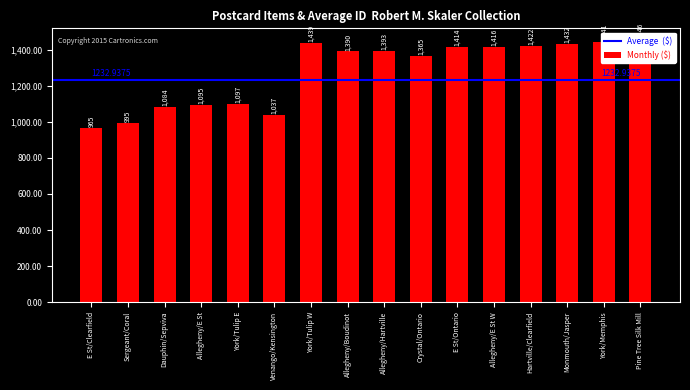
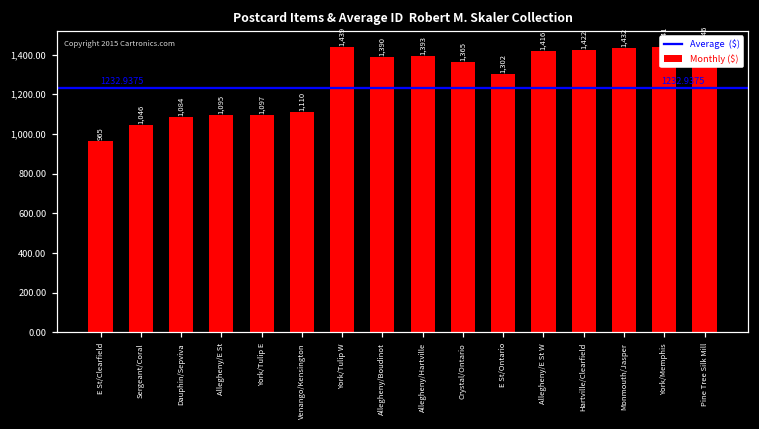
Sergeant/Coral: 995 -> 1,046
Venango/Kensington: 1,037 -> 1,110
E St/Ontario: 1,414 -> 1,302
